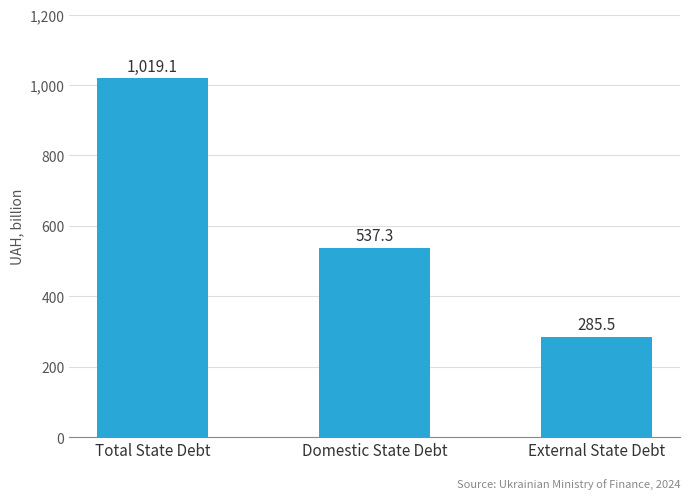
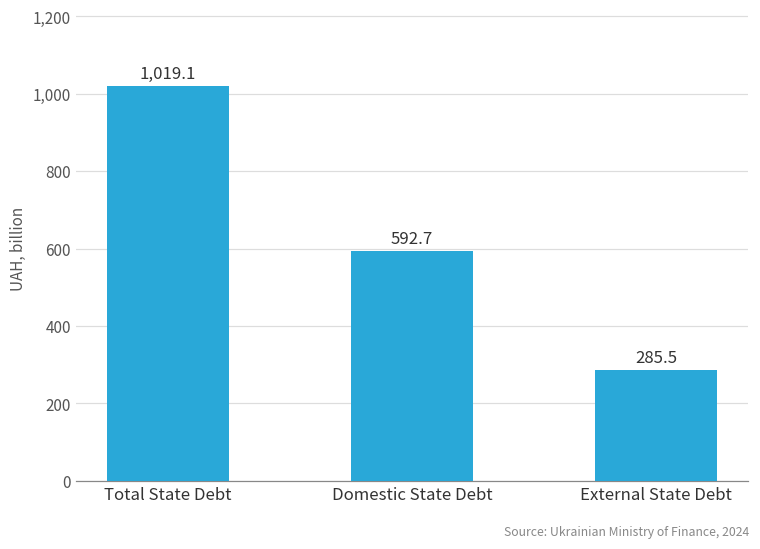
Domestic State Debt: 537.3 -> 592.7
